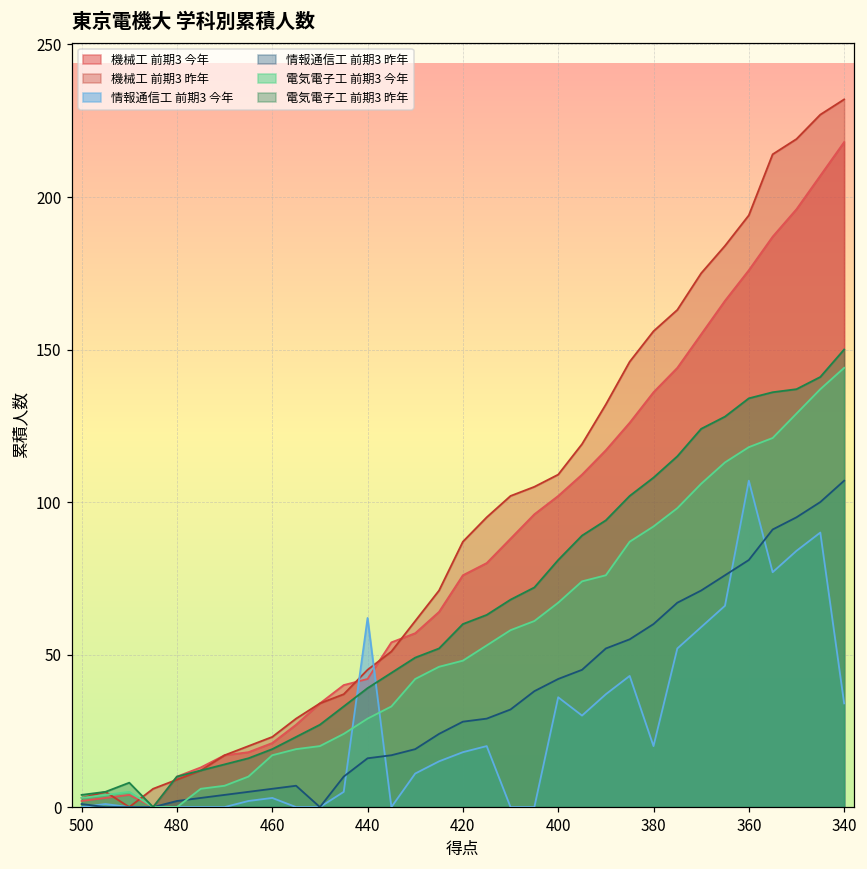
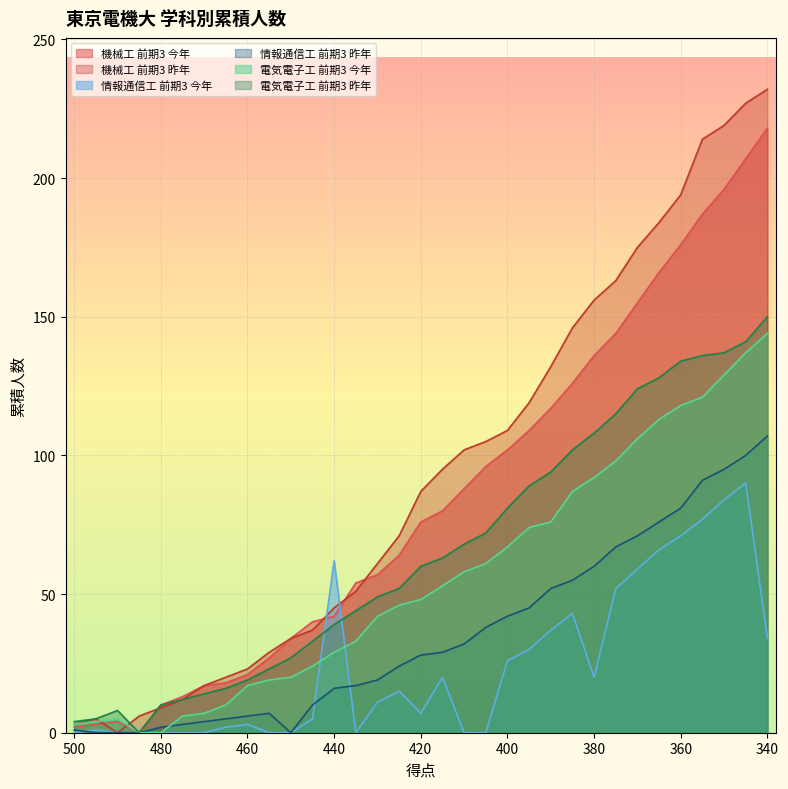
情報通信工 前期3 今年, 420: 18 -> 7
情報通信工 前期3 今年, 400: 36 -> 26
情報通信工 前期3 今年, 360: 107 -> 71
